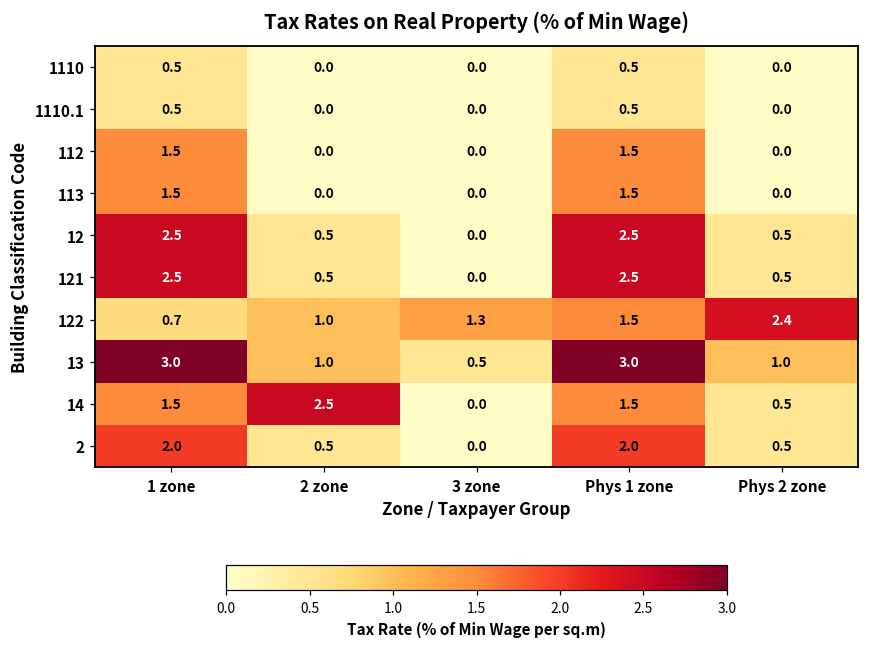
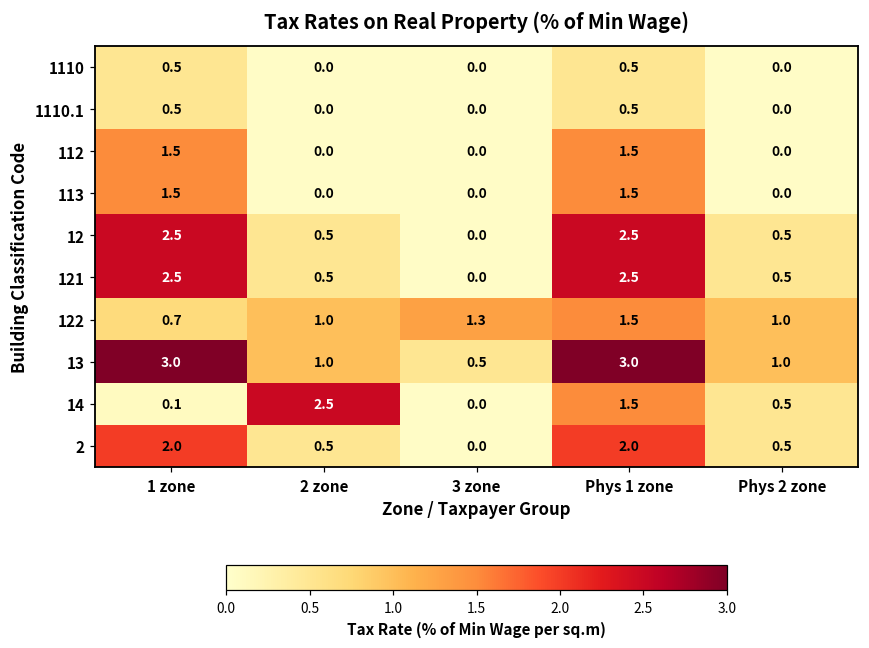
122, Phys 2 zone: 2.4 -> 1.0
14, 1 zone: 1.5 -> 0.1
